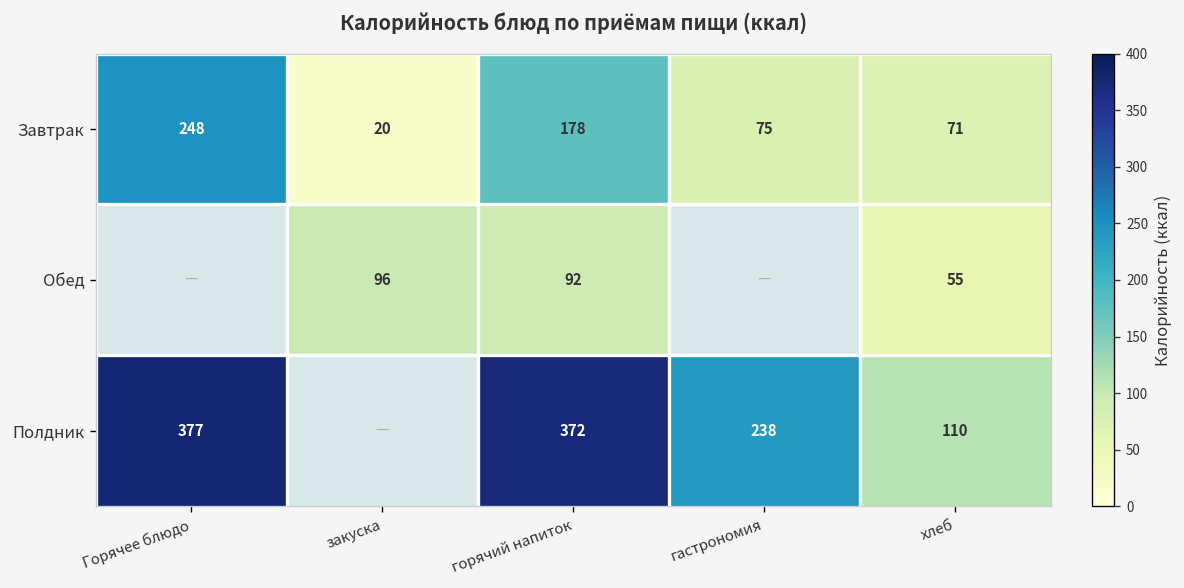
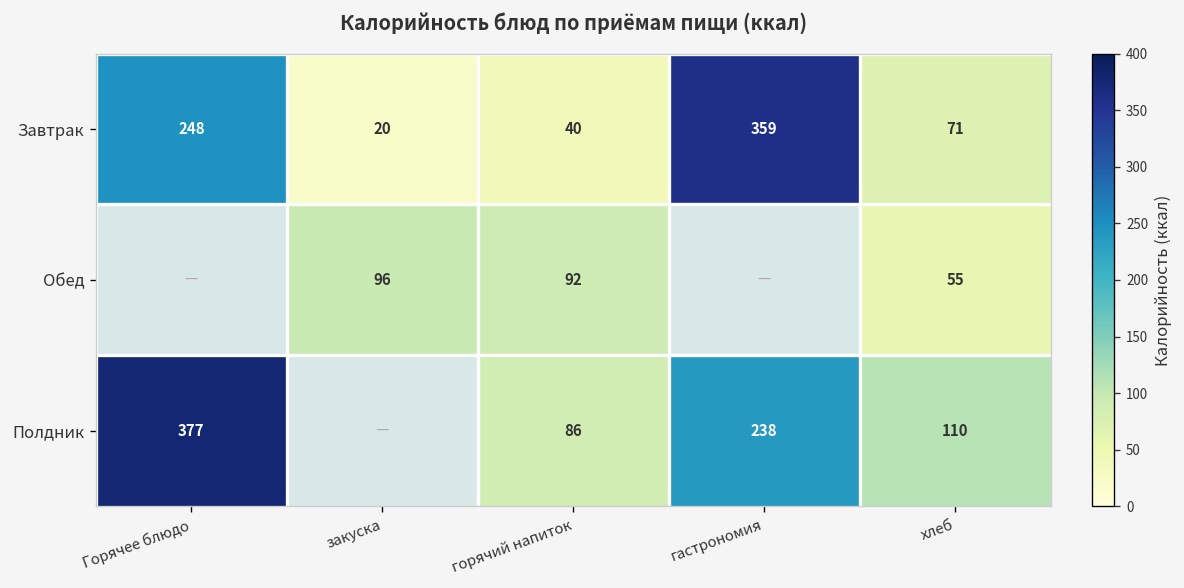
Завтрак, горячий напиток: 178 -> 40
Завтрак, гастрономия: 75 -> 359
Полдник, горячий напиток: 372 -> 86
